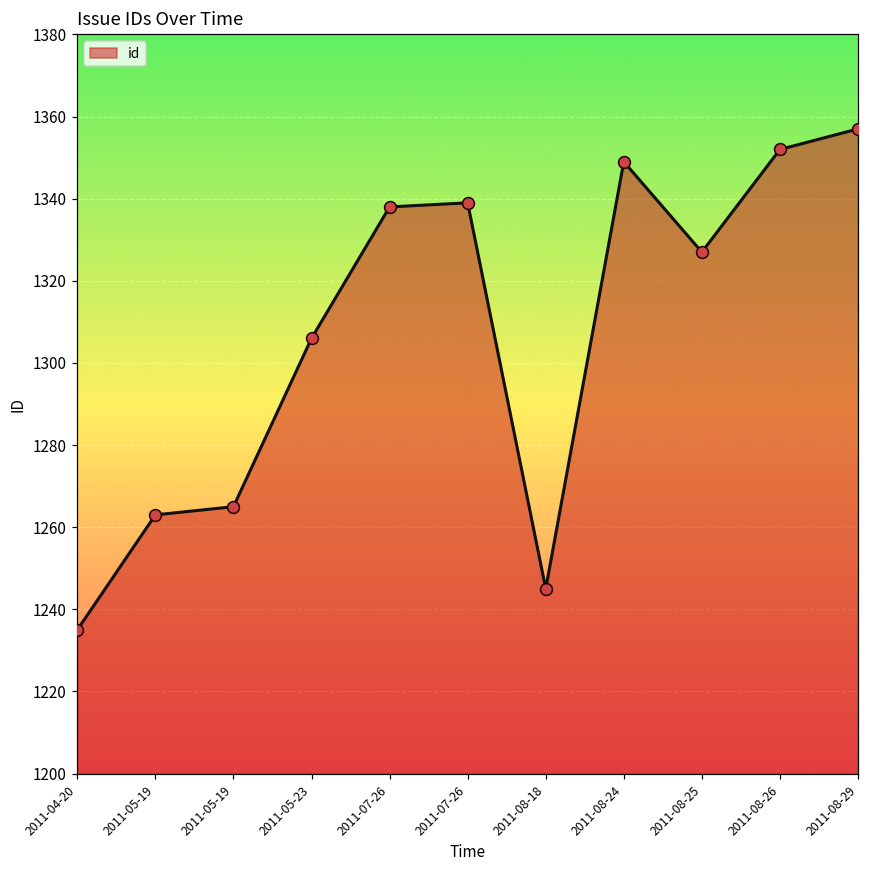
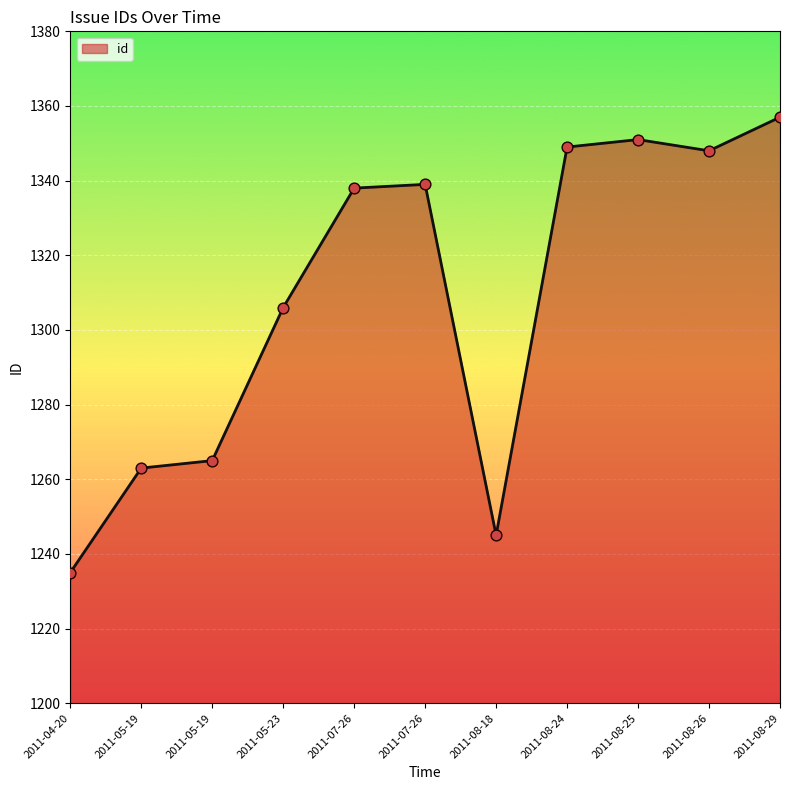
2011-08-25: 1327 -> 1351
2011-08-26: 1352 -> 1348
